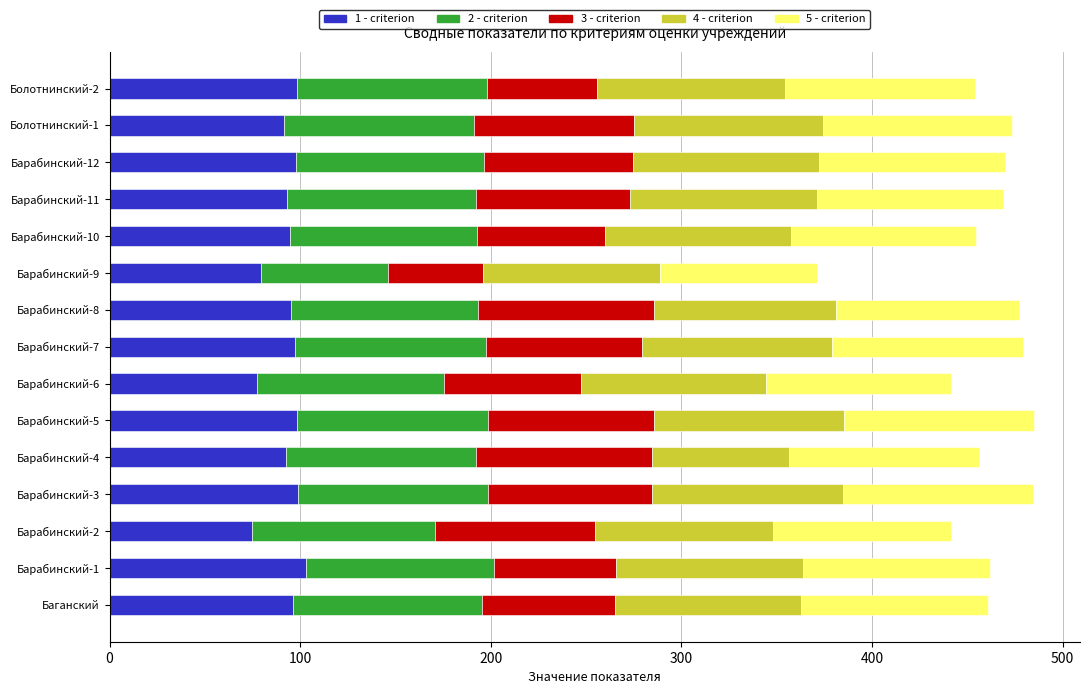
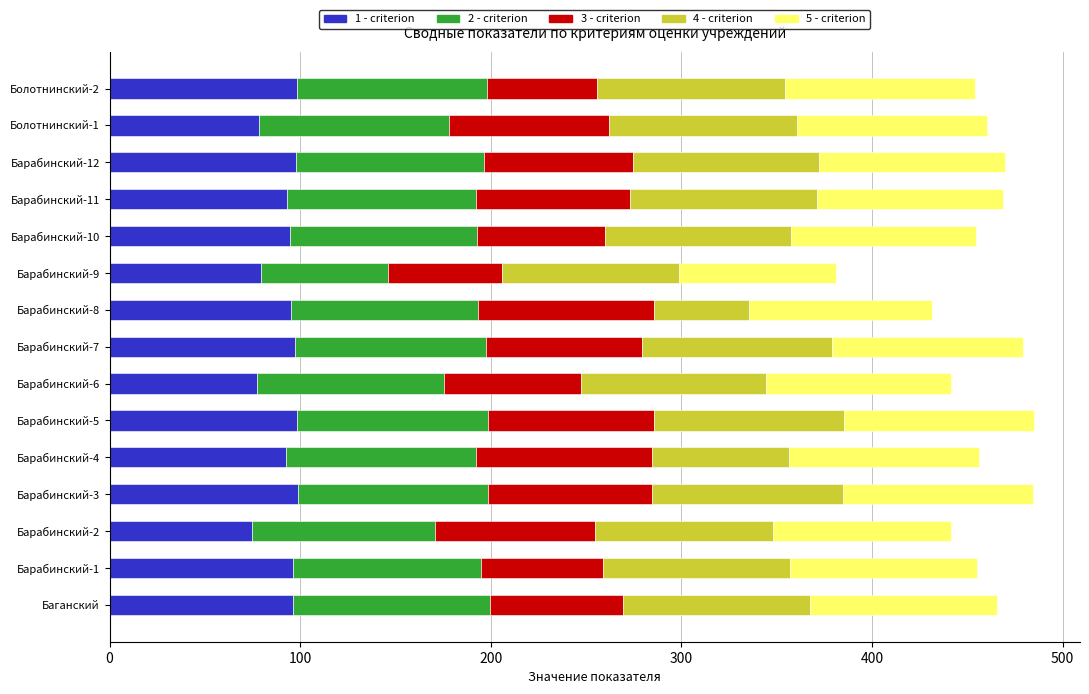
1 - criterion, Болотнинский-1: 92 -> 78
3 - criterion, Барабинский-9: 50 -> 60
4 - criterion, Барабинский-8: 96 -> 50
1 - criterion, Барабинский-1: 103 -> 96
2 - criterion, Баганский: 99 -> 103
